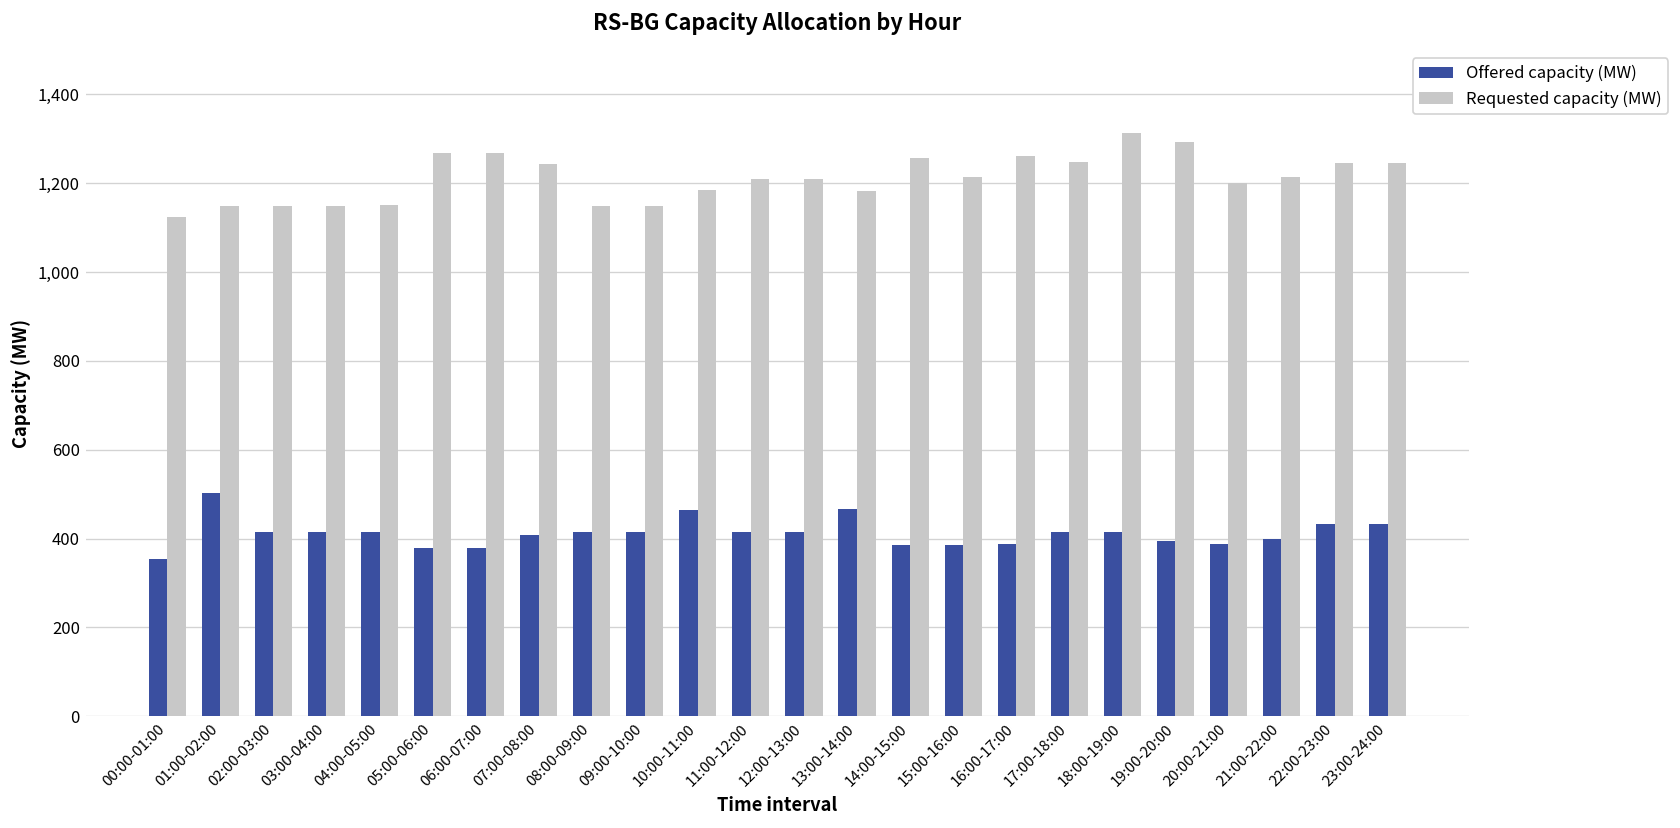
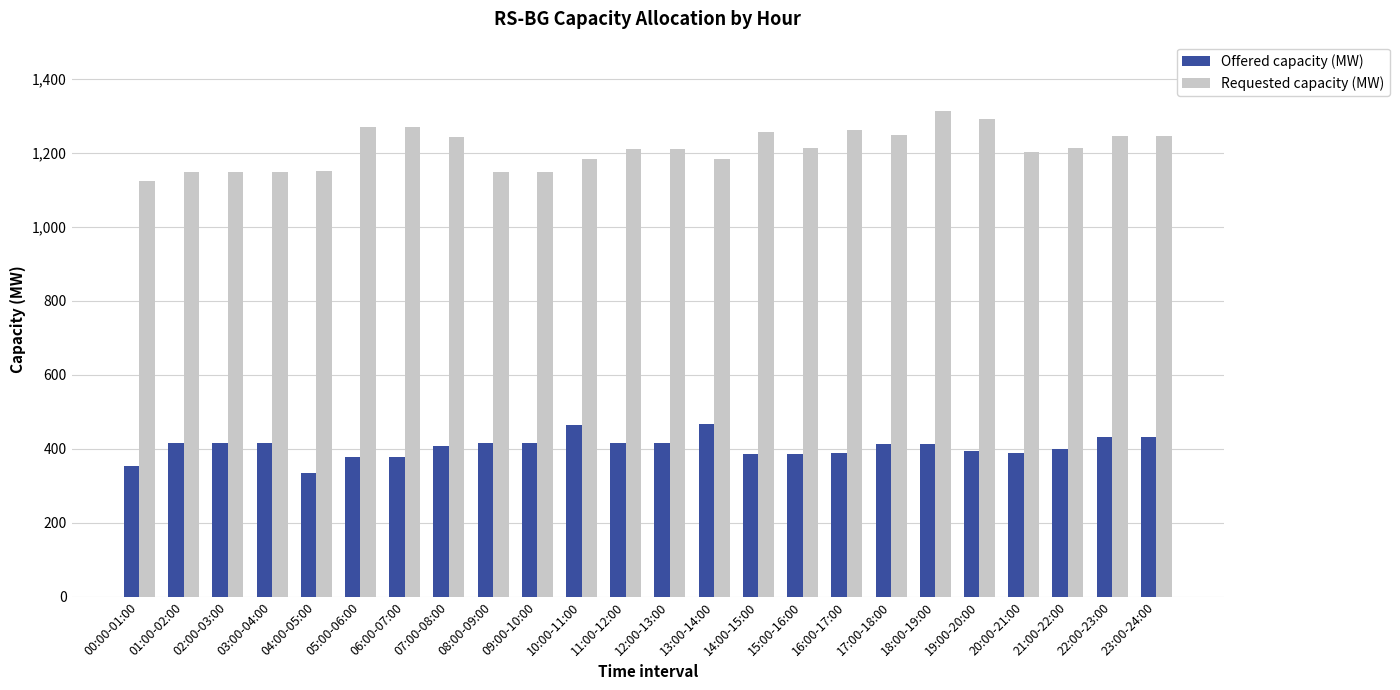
Offered capacity (MW), 01:00-02:00: 500 -> 420
Offered capacity (MW), 04:00-05:00: 420 -> 340
